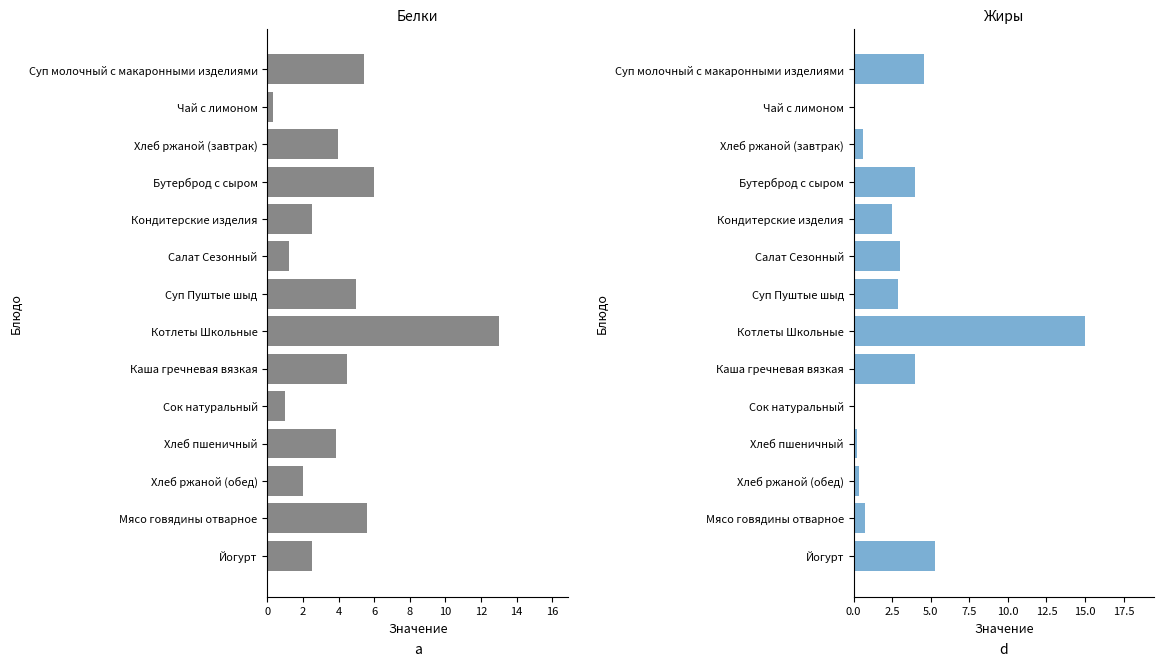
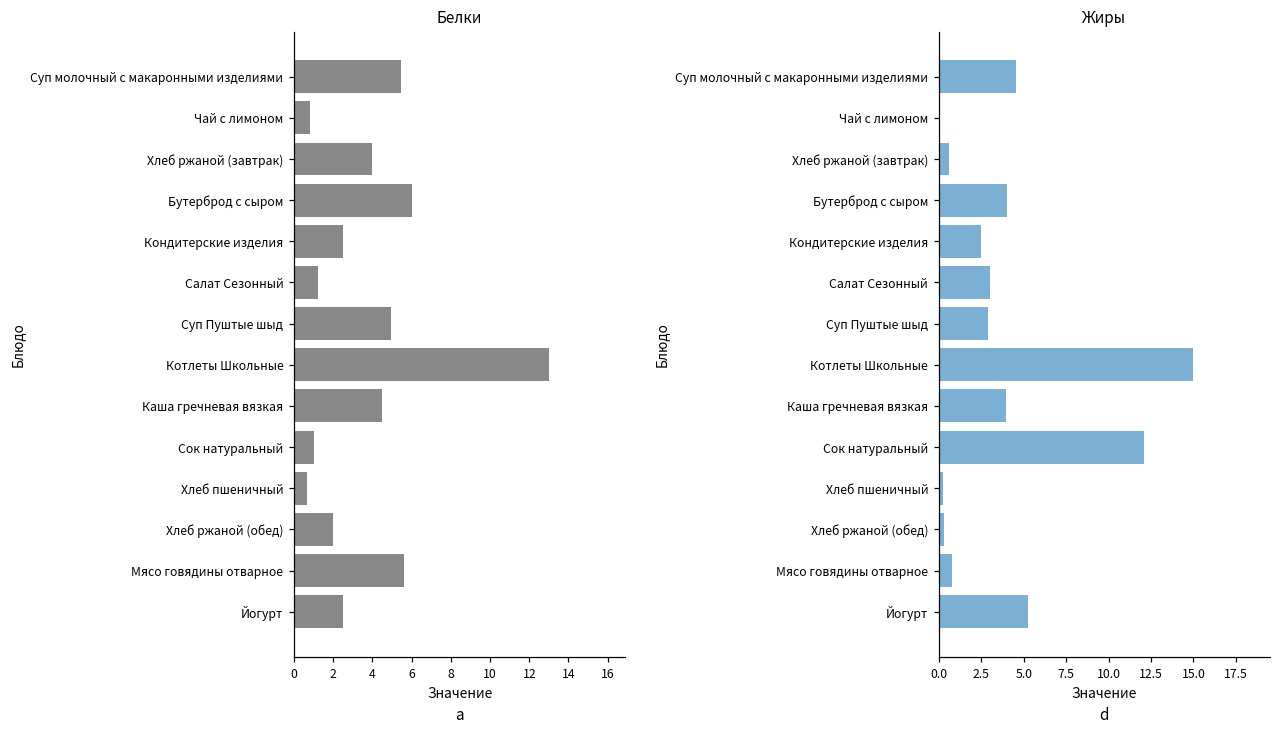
Белки, Чай с лимоном: 0.3 -> 0.8
Белки, Хлеб пшеничный: 3.9 -> 0.6
Жиры, Сок натуральный: 0.1 -> 12.1
